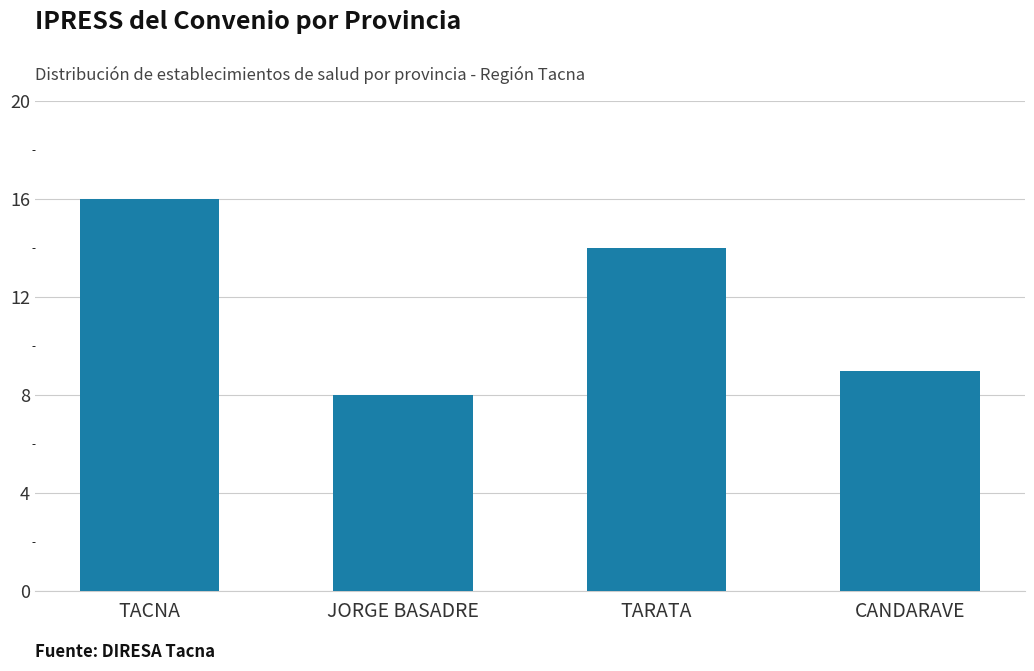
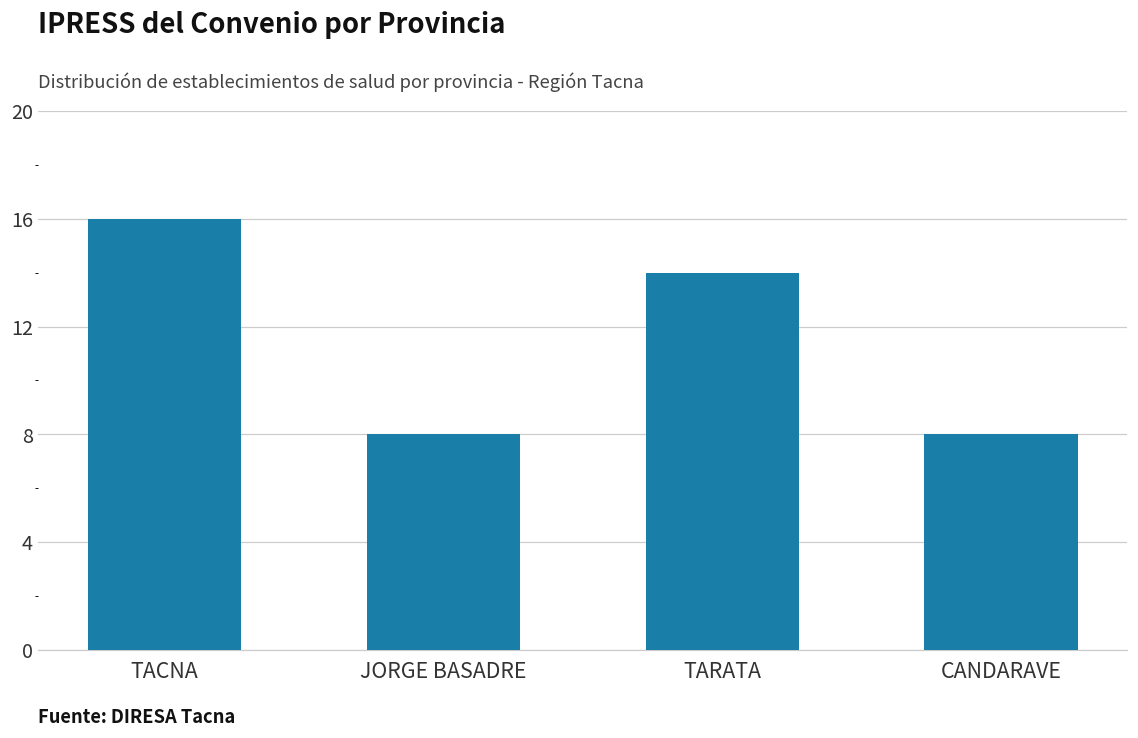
CANDARAVE: 9 -> 8
